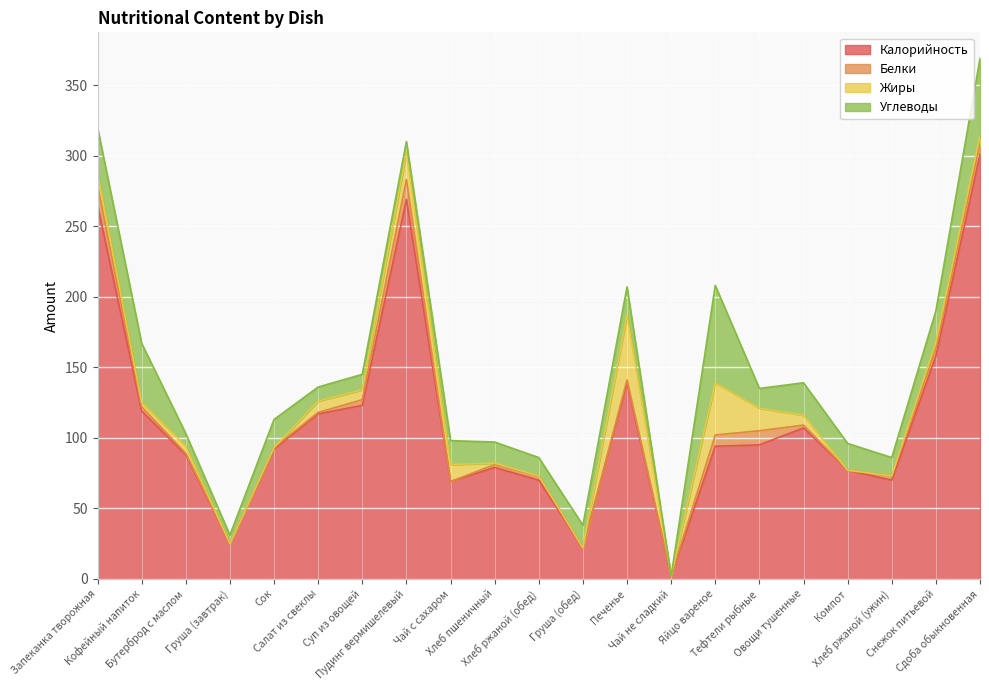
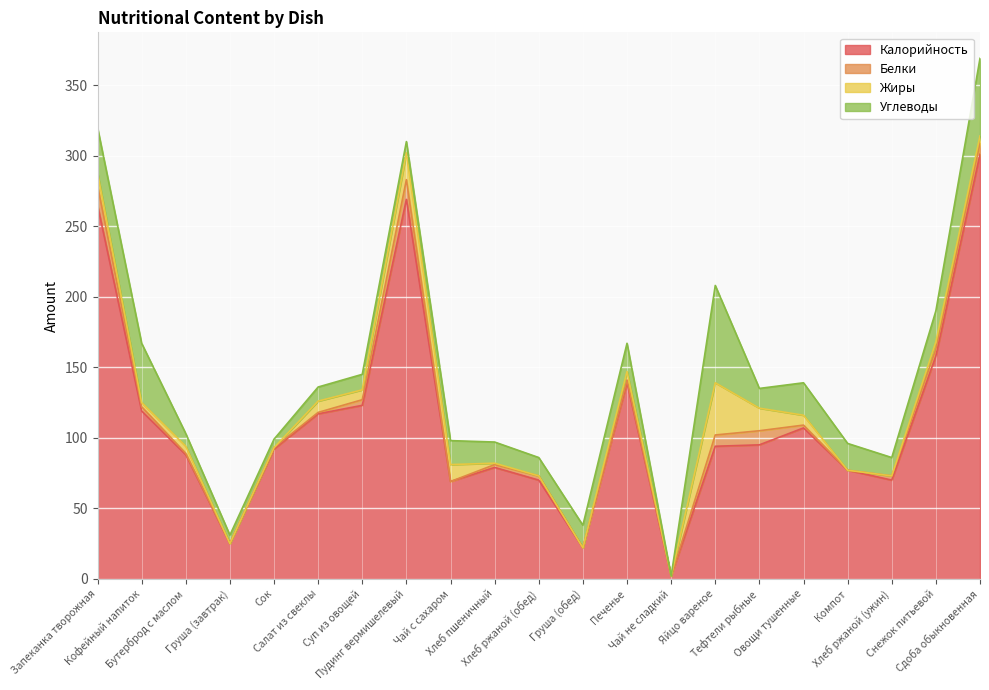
Углеводы, Сок: 20 -> 6
Жиры, Печенье: 46 -> 6
